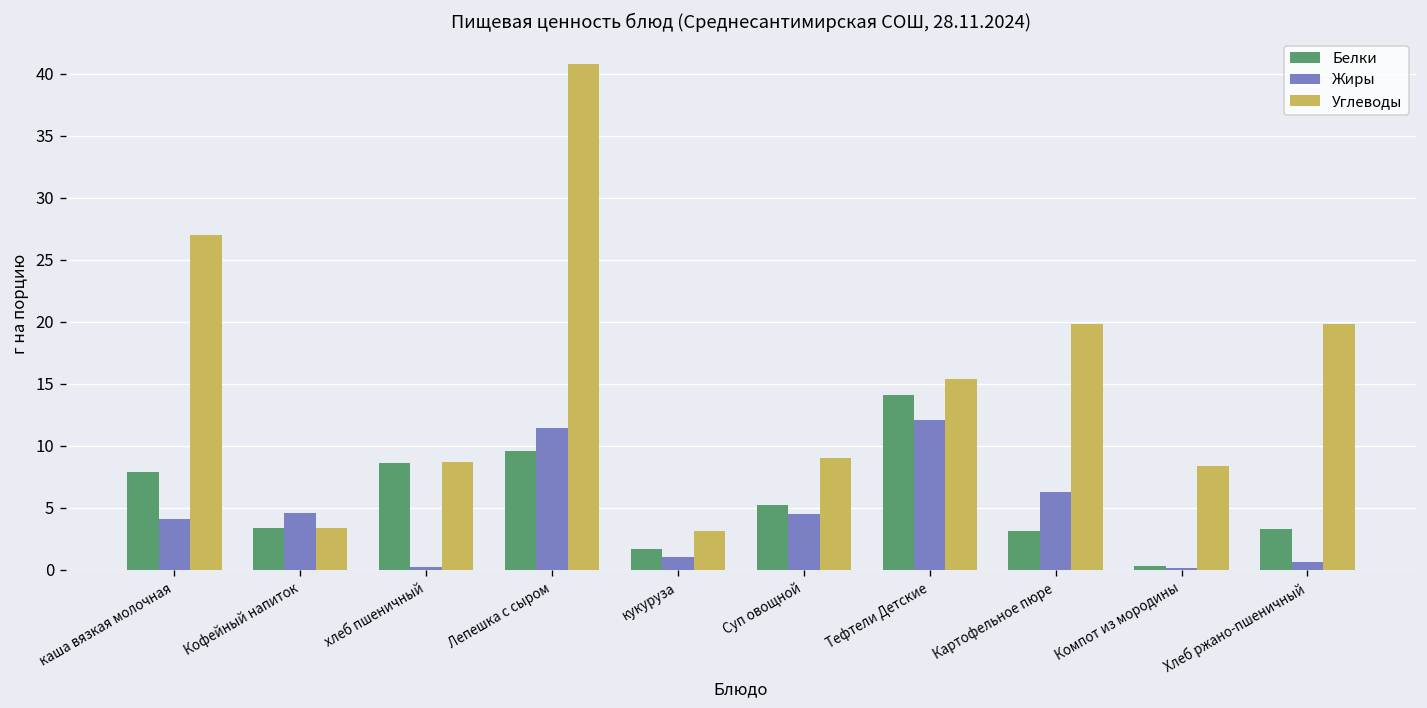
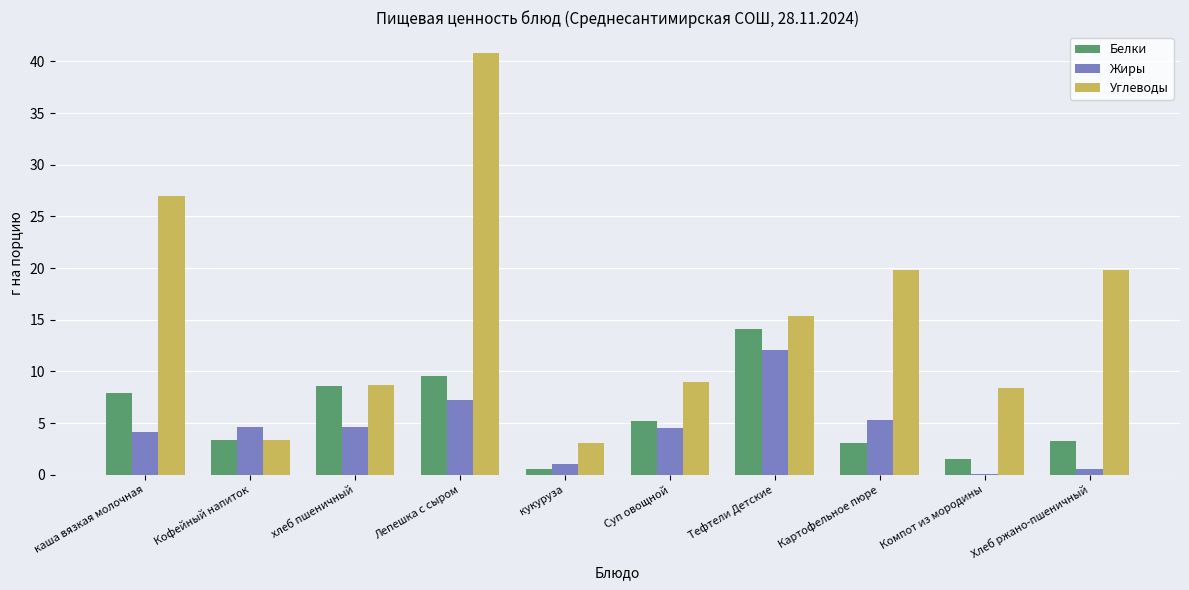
Жиры, хлеб пшеничный: 0.2 -> 4.6
Жиры, Лепешка с сыром: 11.4 -> 7.2
Белки, кукуруза: 1.7 -> 0.6
Жиры, Картофельное пюре: 6.3 -> 5.3
Белки, Компот из мородины: 0.3 -> 1.5
